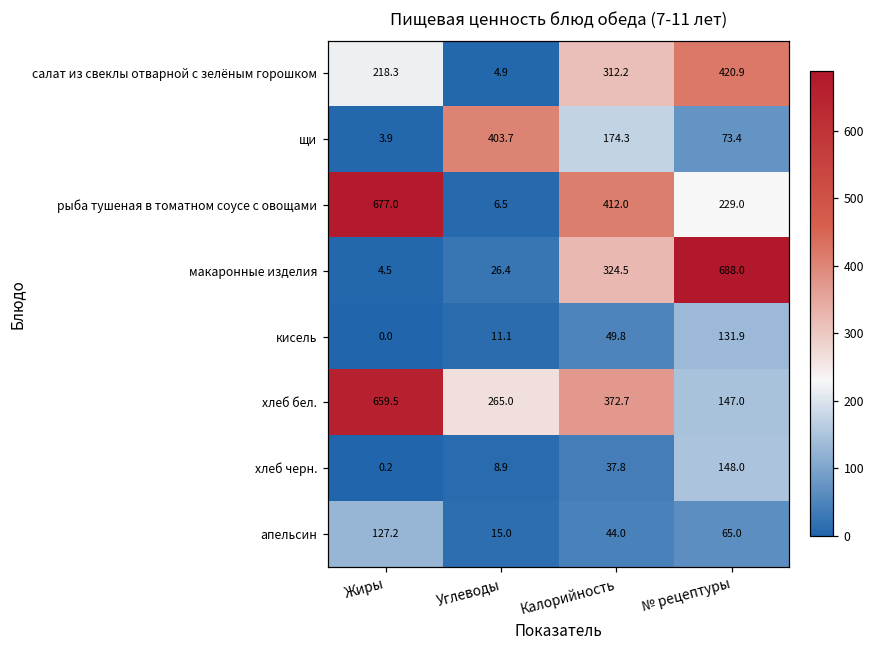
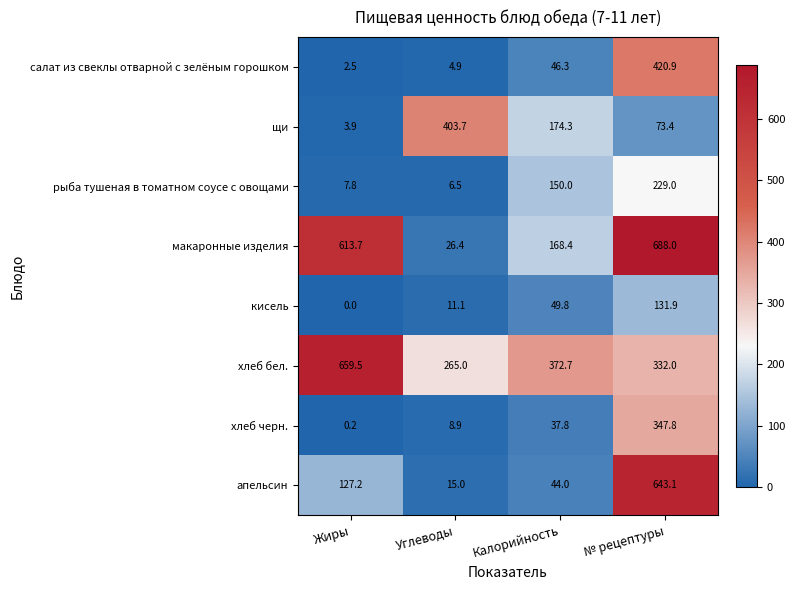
салат из свеклы отварной с зелёным горошком, Жиры: 218.3 -> 2.5
салат из свеклы отварной с зелёным горошком, Калорийность: 312.2 -> 46.3
рыба тушеная в томатном соусе с овощами, Жиры: 677.0 -> 7.8
рыба тушеная в томатном соусе с овощами, Калорийность: 412.0 -> 150.0
макаронные изделия, Жиры: 4.5 -> 613.7
макаронные изделия, Калорийность: 324.5 -> 168.4
хлеб бел., № рецептуры: 147.0 -> 332.0
хлеб черн., № рецептуры: 148.0 -> 347.8
апельсин, № рецептуры: 65.0 -> 643.1
